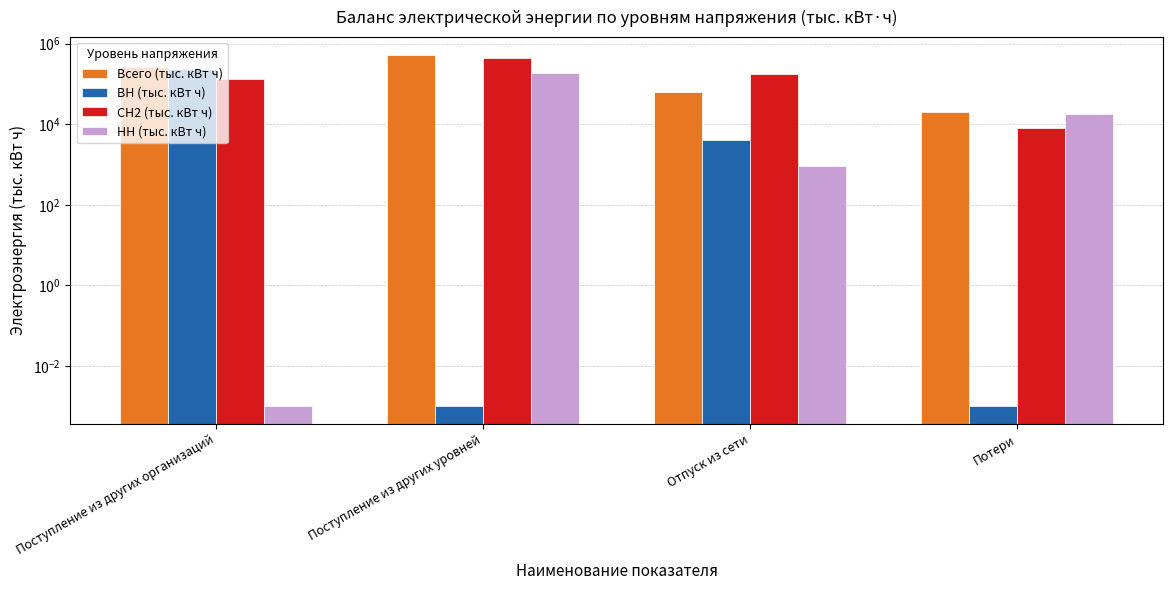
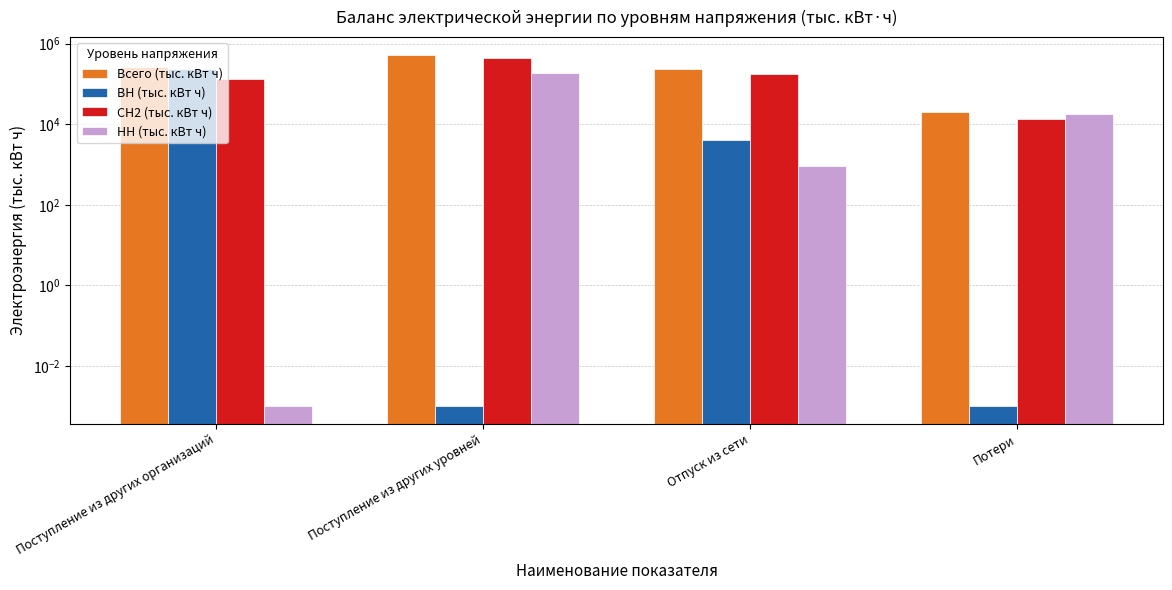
Всего (тыс. кВт ч), Отпуск из сети: 60000 -> 200000
СН2 (тыс. кВт ч), Потери: 8000 -> 13000
